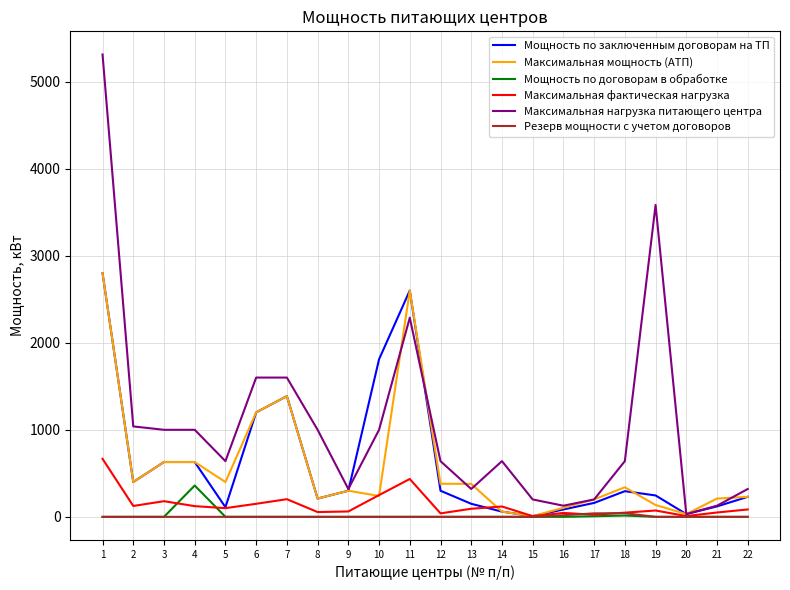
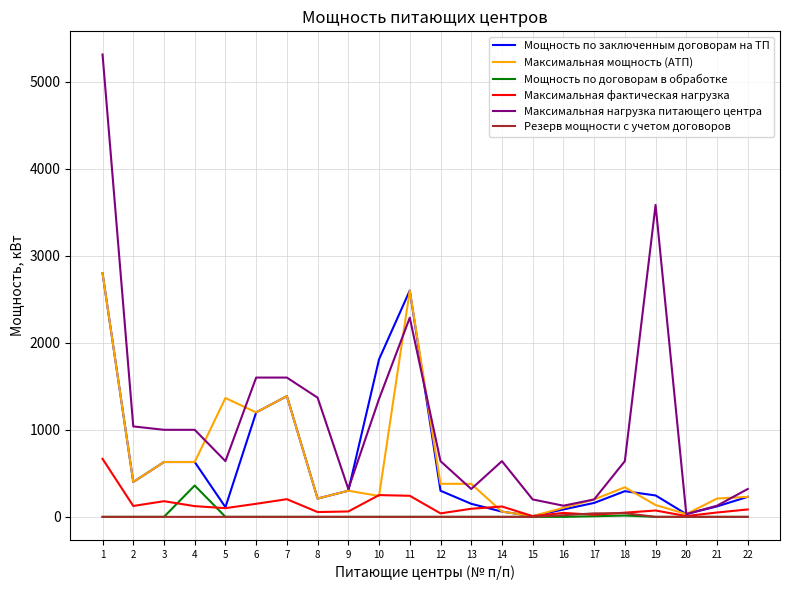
Максимальная мощность (АТП), 5: 400 -> 1400
Максимальная нагрузка питающего центра, 8: 1000 -> 1400
Максимальная нагрузка питающего центра, 10: 1000 -> 1400
Максимальная фактическая нагрузка, 11: 400 -> 200
